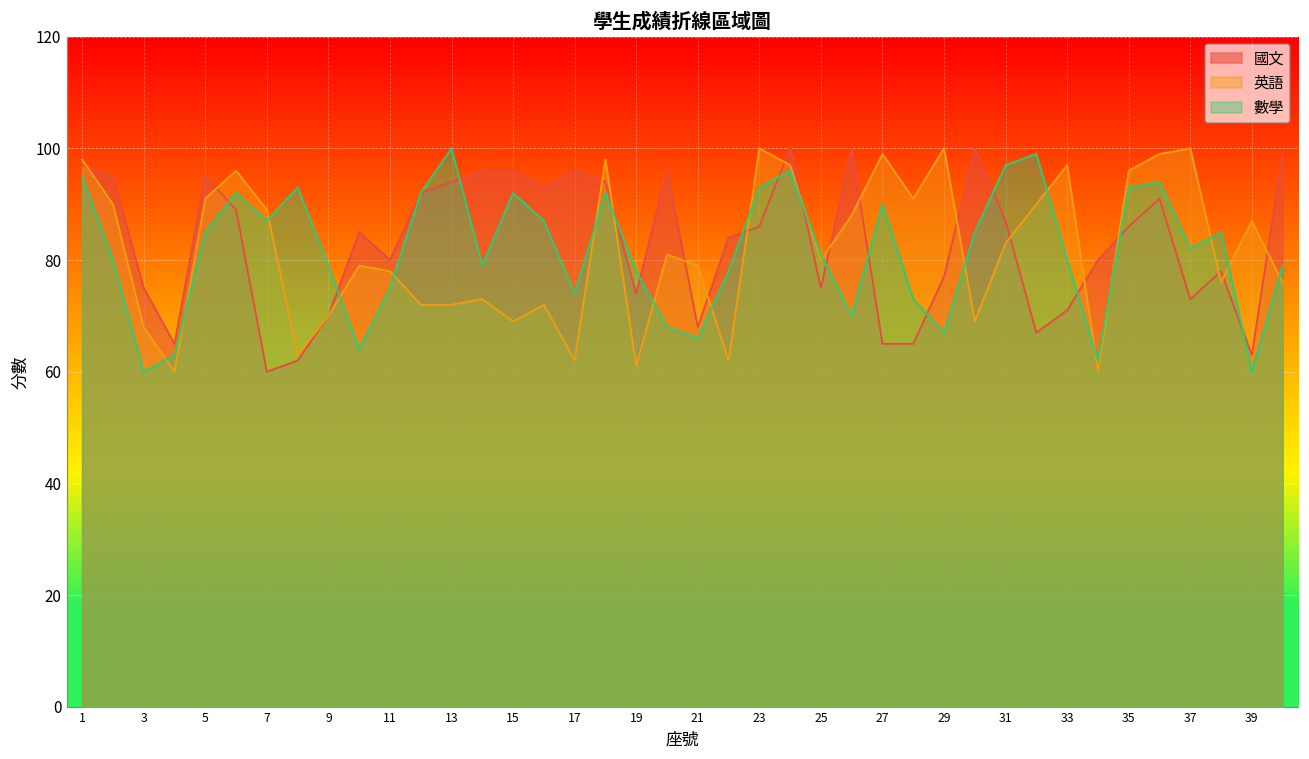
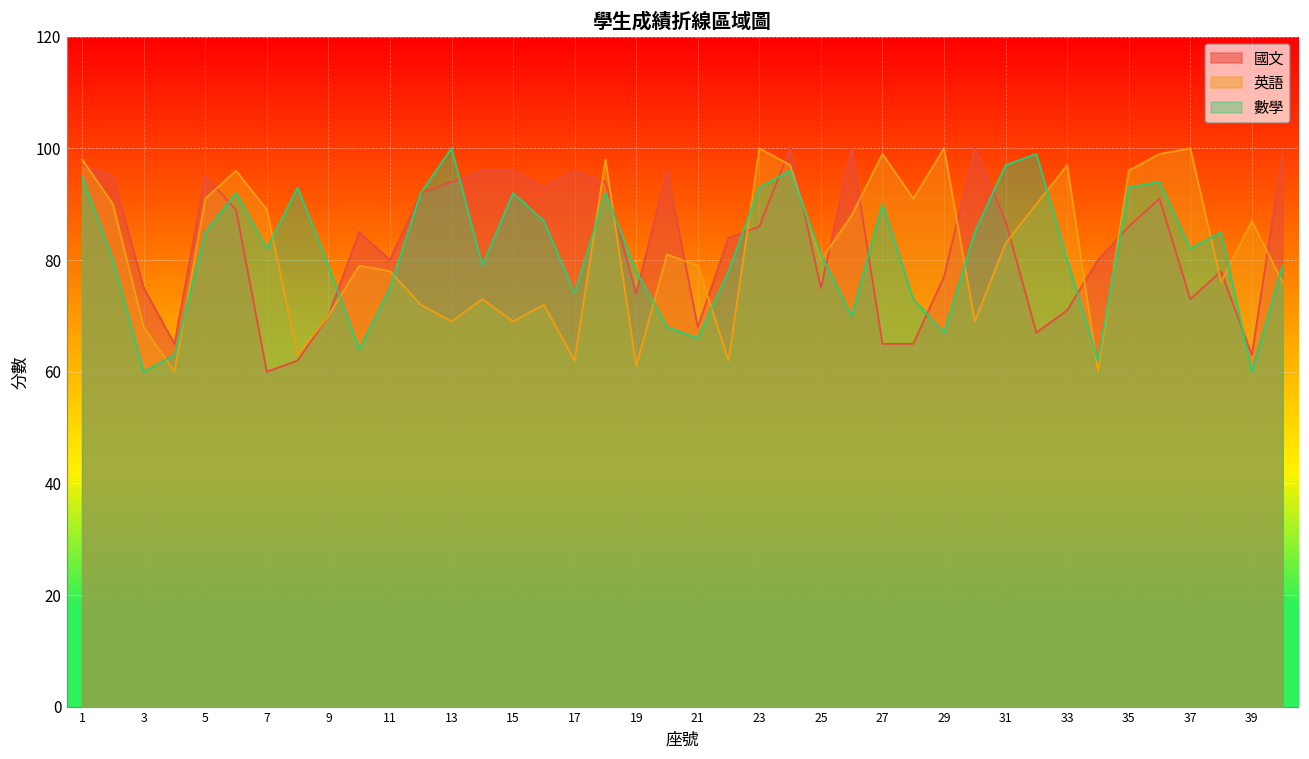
數學, 7: 87 -> 82
英語, 13: 72 -> 69
